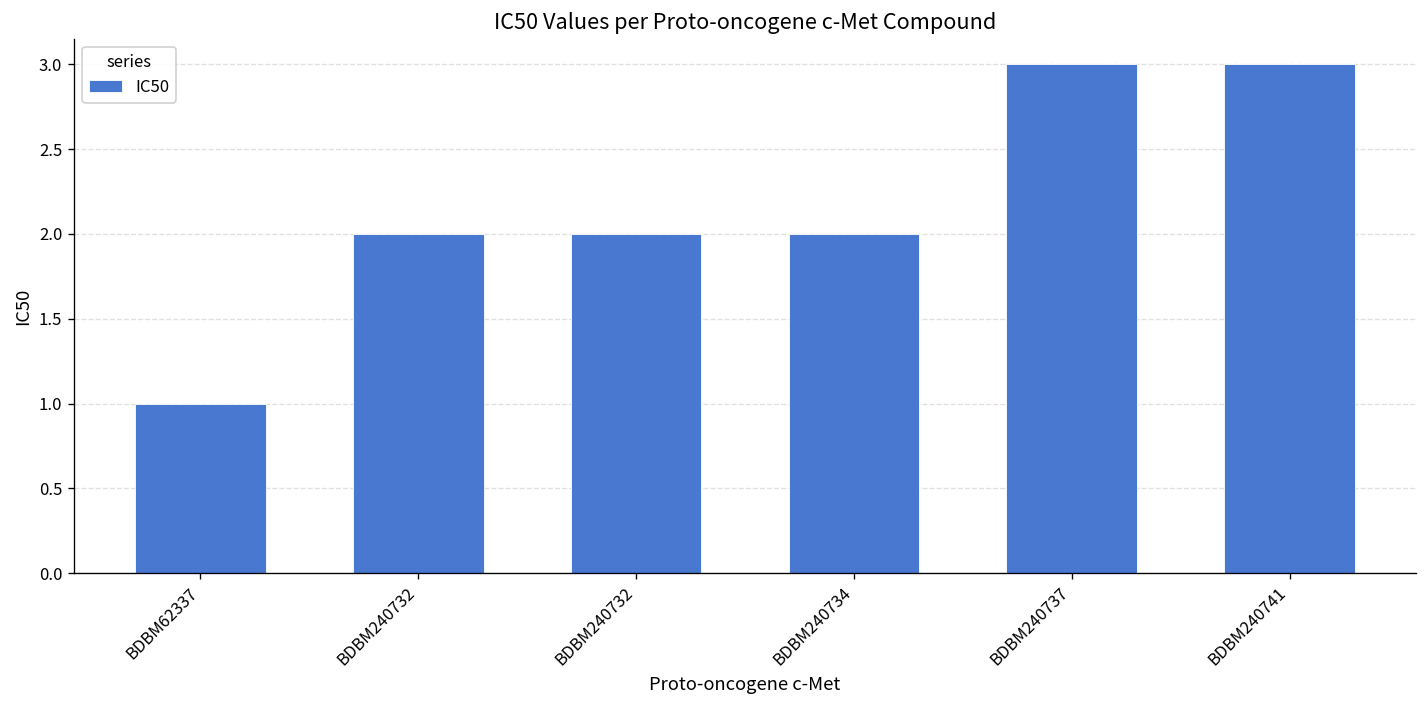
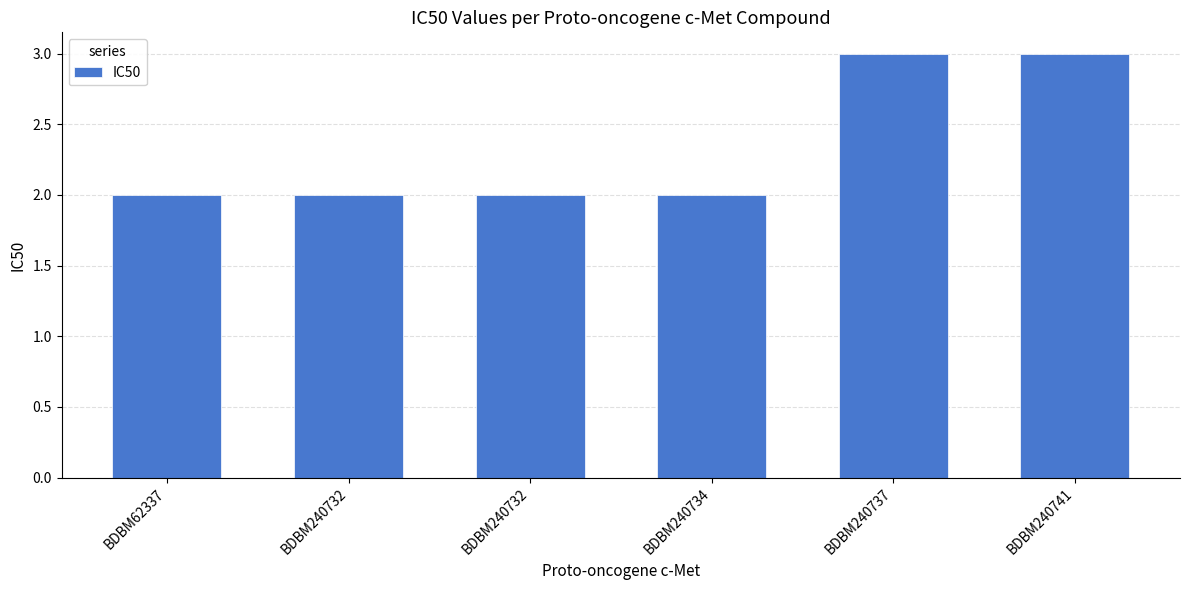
BDBM62337: 1 -> 2
